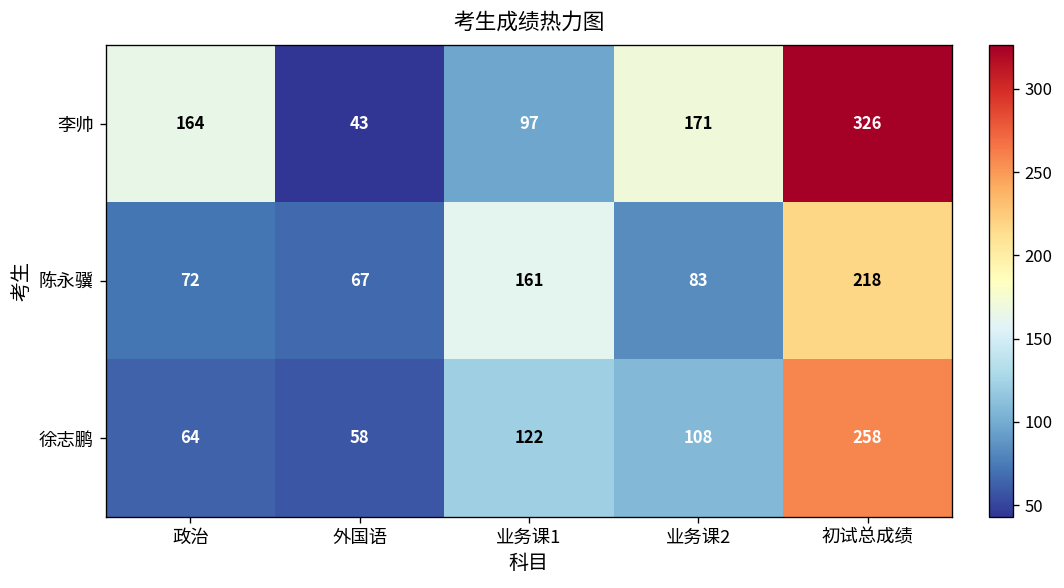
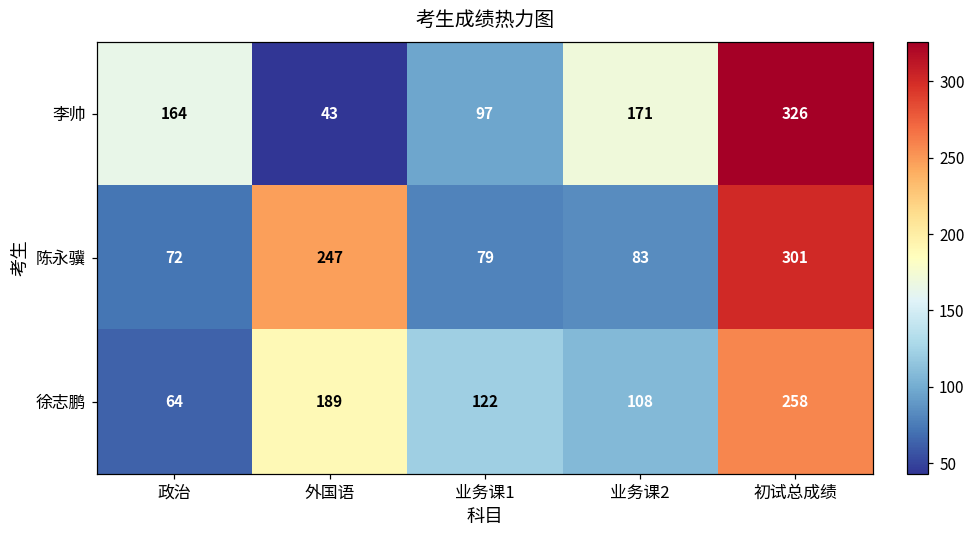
陈永骥, 外国语: 67 -> 247
陈永骥, 业务课1: 161 -> 79
陈永骥, 初试总成绩: 218 -> 301
徐志鹏, 外国语: 58 -> 189
